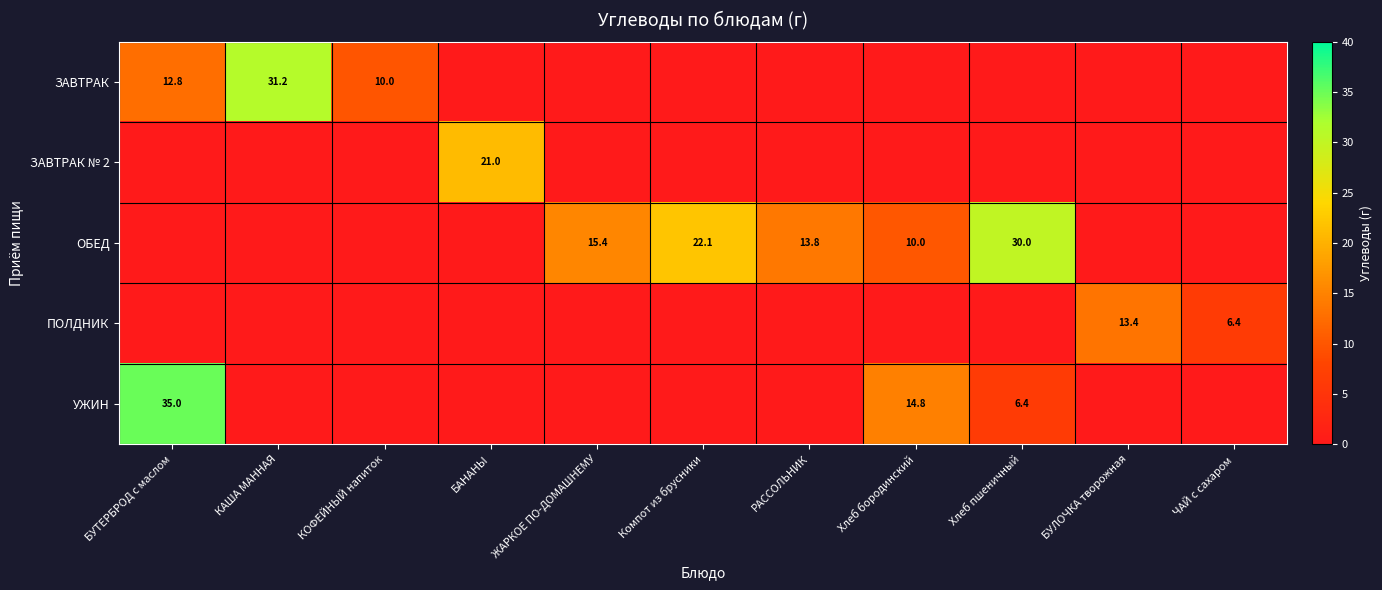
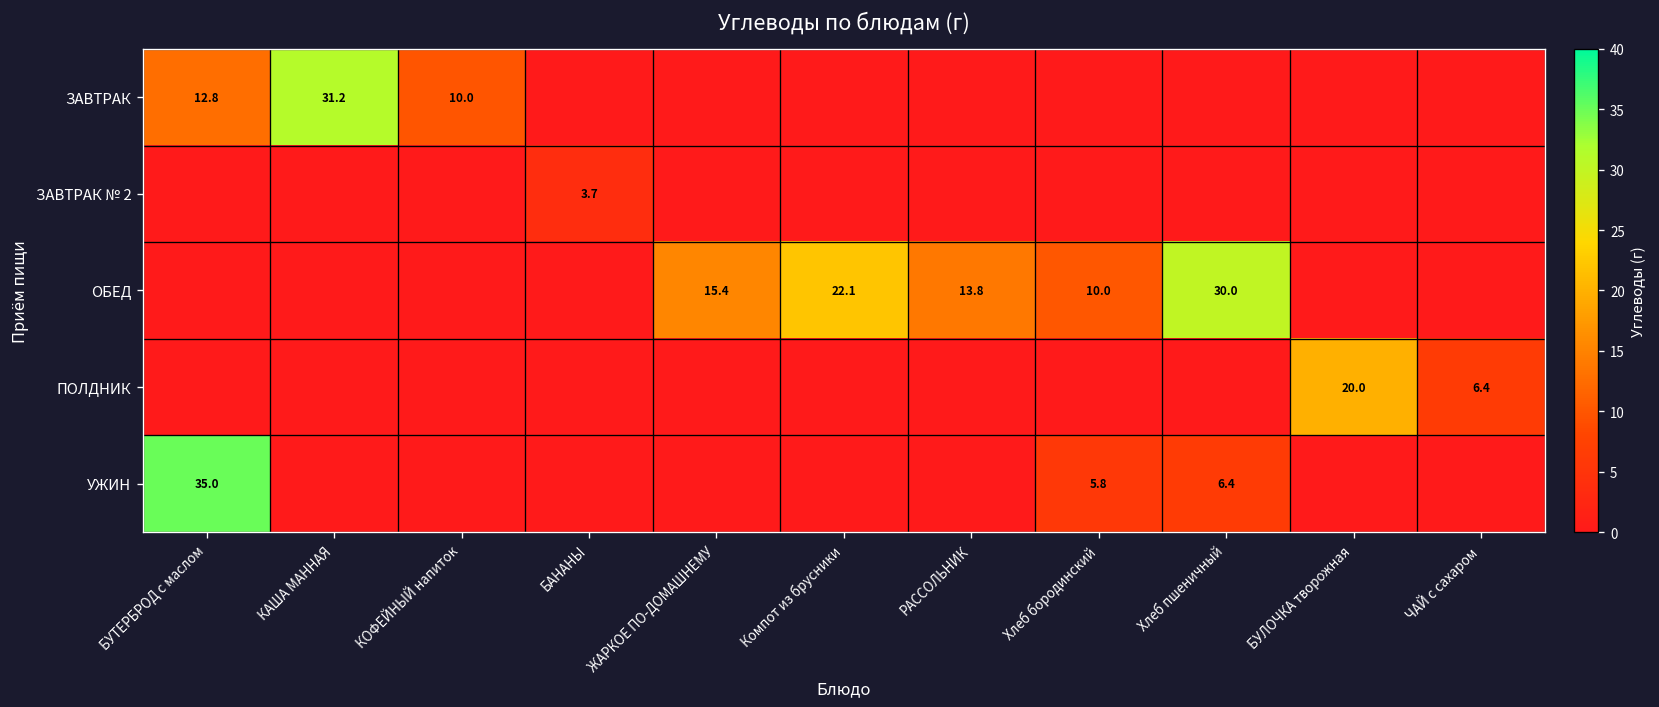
ЗАВТРАК № 2, БАНАНЫ: 21.0 -> 3.7
ПОЛДНИК, БУЛОЧКА творожная: 13.4 -> 20.0
УЖИН, Хлеб бородинский: 14.8 -> 5.8
